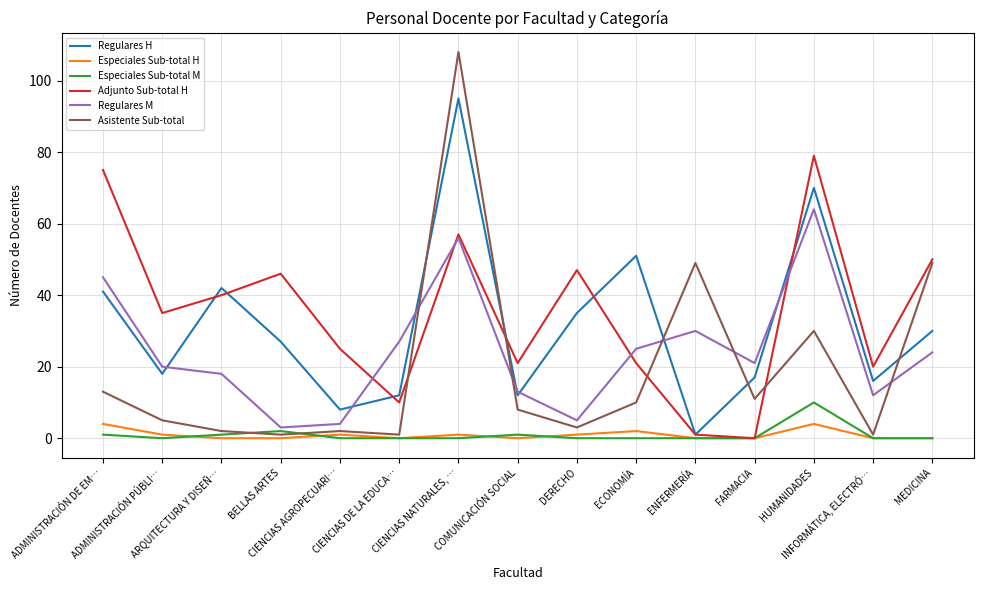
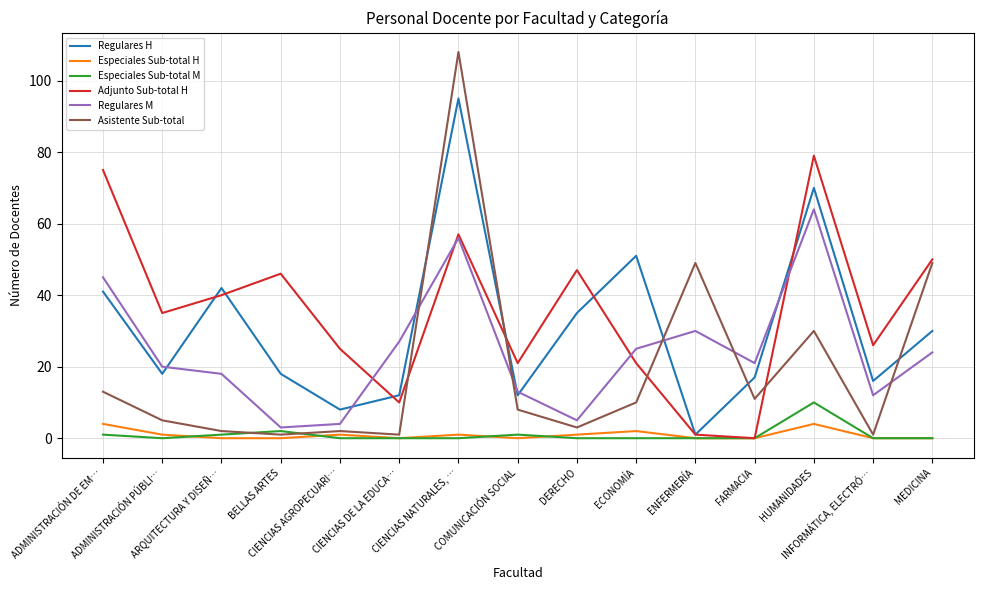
Regulares H, BELLAS ARTES: 27 -> 18
Adjunto Sub-total H, INFORMÁTICA, ELECTRÓ…: 20 -> 26
